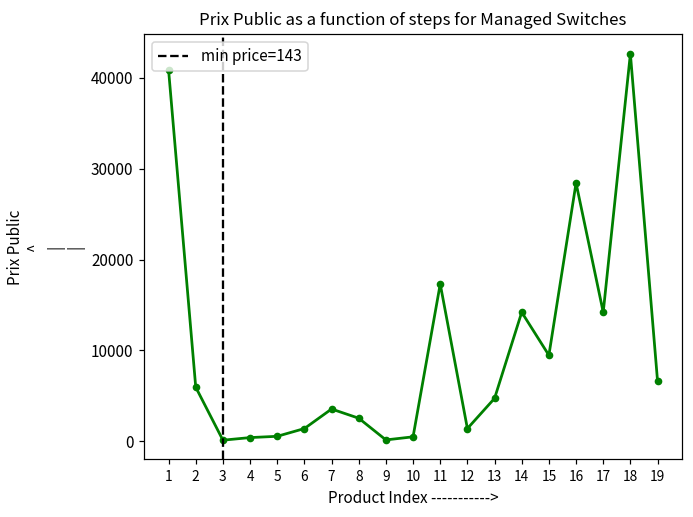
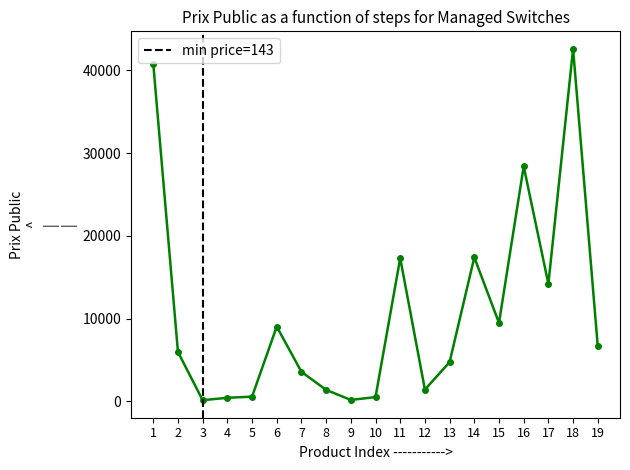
6: 1000 -> 9000
8: 3000 -> 1000
14: 14000 -> 17000
